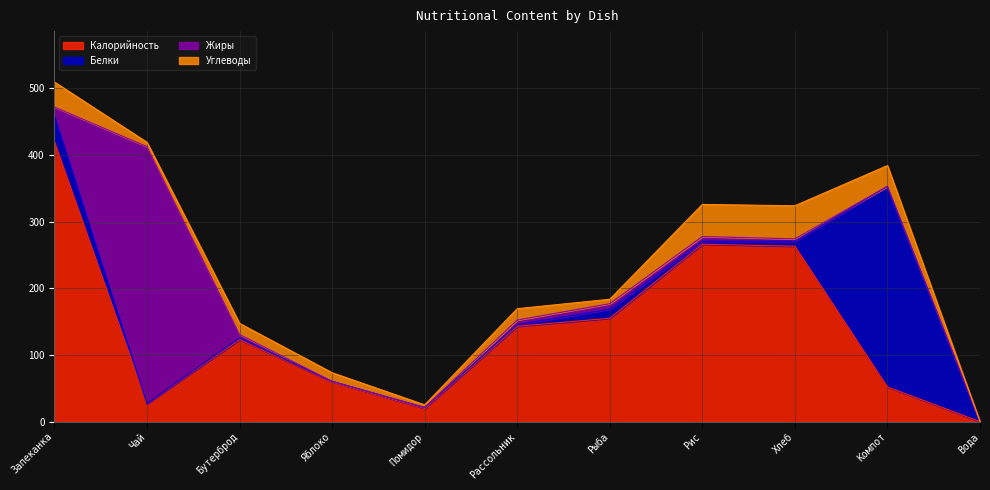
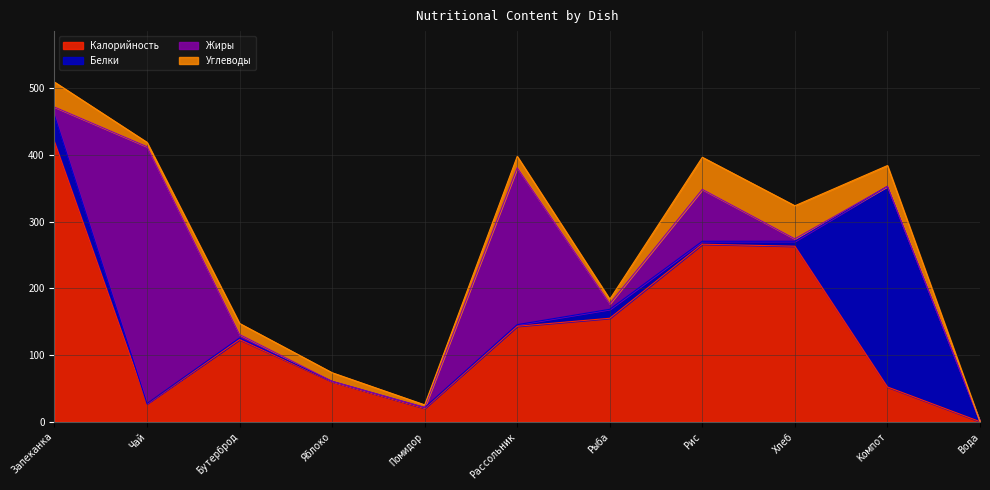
Жиры, Рассольник: 10 -> 240
Жиры, Рис: 10 -> 80
